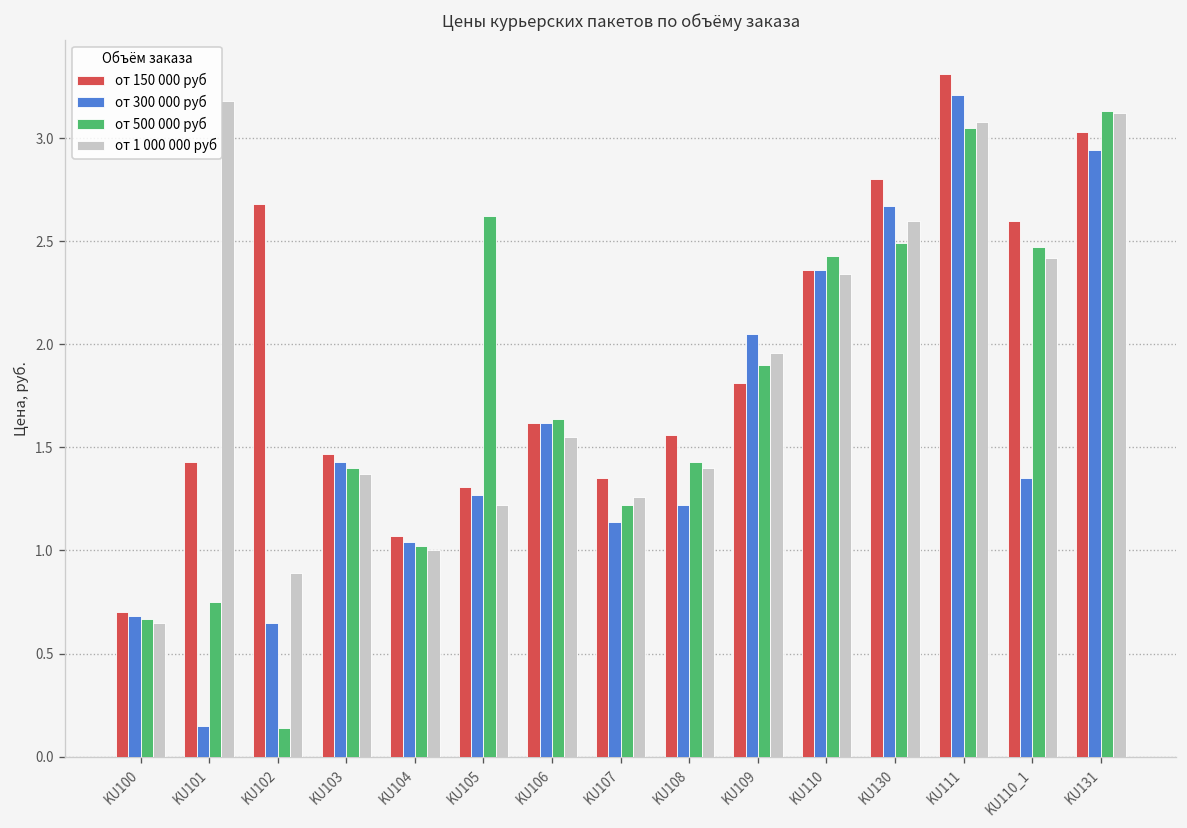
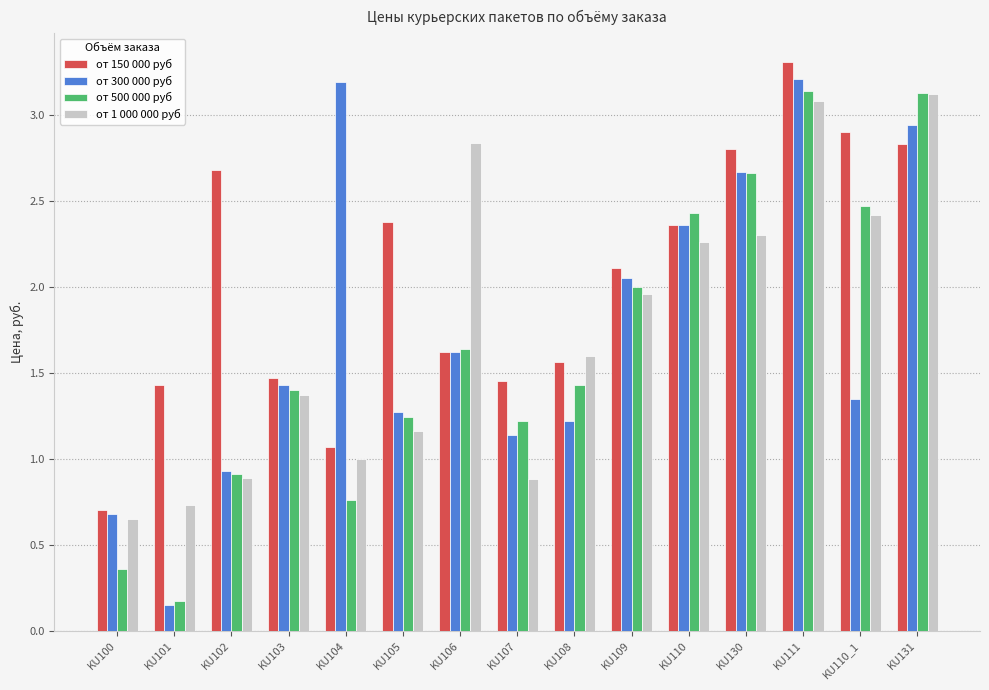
от 500 000 руб, KU100: 0.67 -> 0.36
от 500 000 руб, KU101: 0.75 -> 0.17
от 1 000 000 руб, KU101: 3.18 -> 0.73
от 300 000 руб, KU102: 0.65 -> 0.93
от 500 000 руб, KU102: 0.14 -> 0.91
от 300 000 руб, KU104: 1.04 -> 3.19
от 500 000 руб, KU104: 1.02 -> 0.76
от 150 000 руб, KU105: 1.31 -> 2.38
от 500 000 руб, KU105: 2.62 -> 1.24
от 1 000 000 руб, KU105: 1.22 -> 1.16
от 1 000 000 руб, KU106: 1.55 -> 2.84
от 150 000 руб, KU107: 1.35 -> 1.45
от 1 000 000 руб, KU107: 1.26 -> 0.88
от 1 000 000 руб, KU108: 1.4 -> 1.6
от 150 000 руб, KU109: 1.81 -> 2.11
от 500 000 руб, KU109: 1.9 -> 2.0
от 1 000 000 руб, KU110: 2.34 -> 2.26
от 500 000 руб, KU130: 2.49 -> 2.66
от 1 000 000 руб, KU130: 2.6 -> 2.3
от 500 000 руб, KU111: 3.05 -> 3.14
от 150 000 руб, KU110_1: 2.6 -> 2.9
от 150 000 руб, KU131: 3.03 -> 2.83
